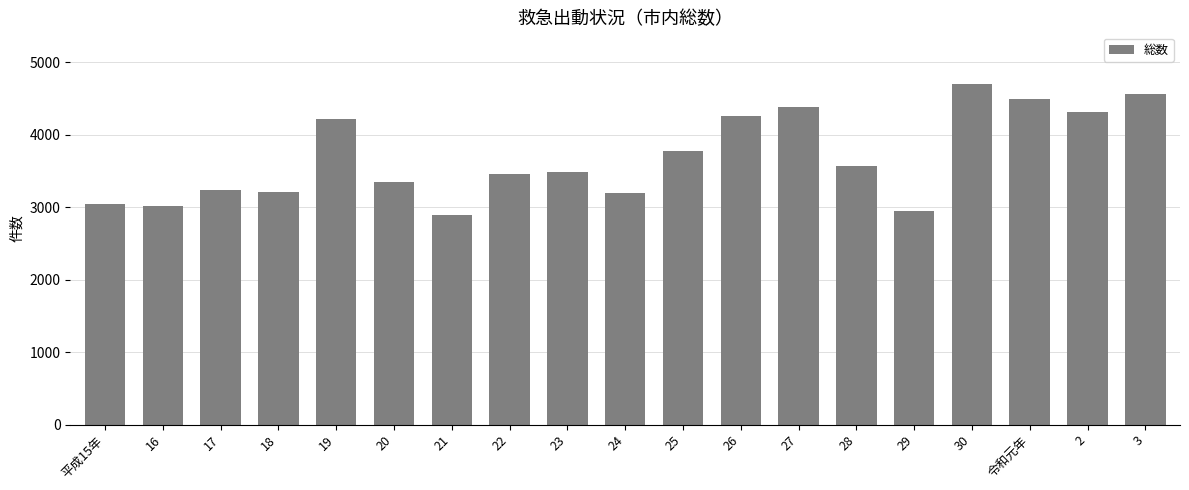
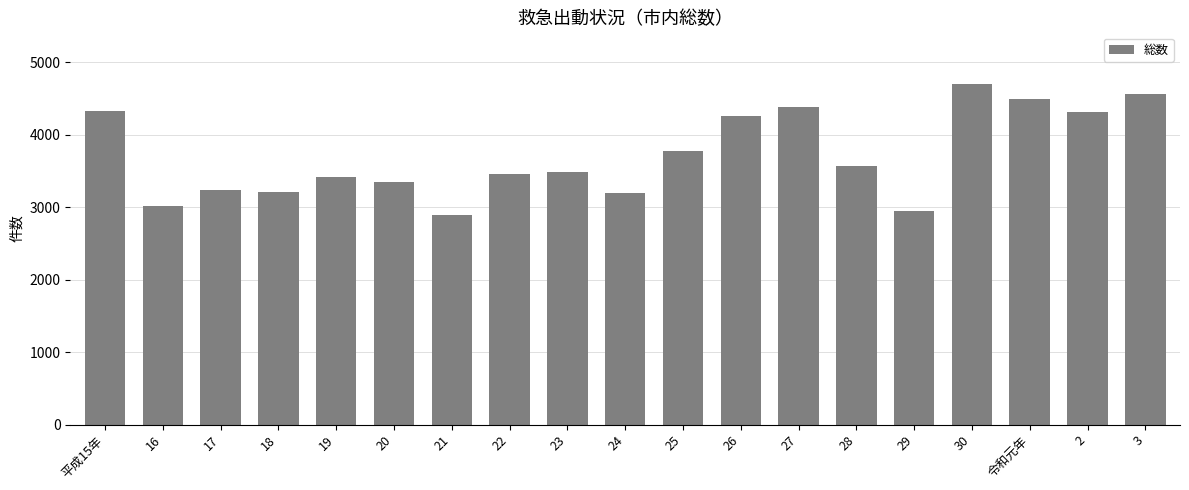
平成15年: 3000 -> 4300
19: 4200 -> 3400
